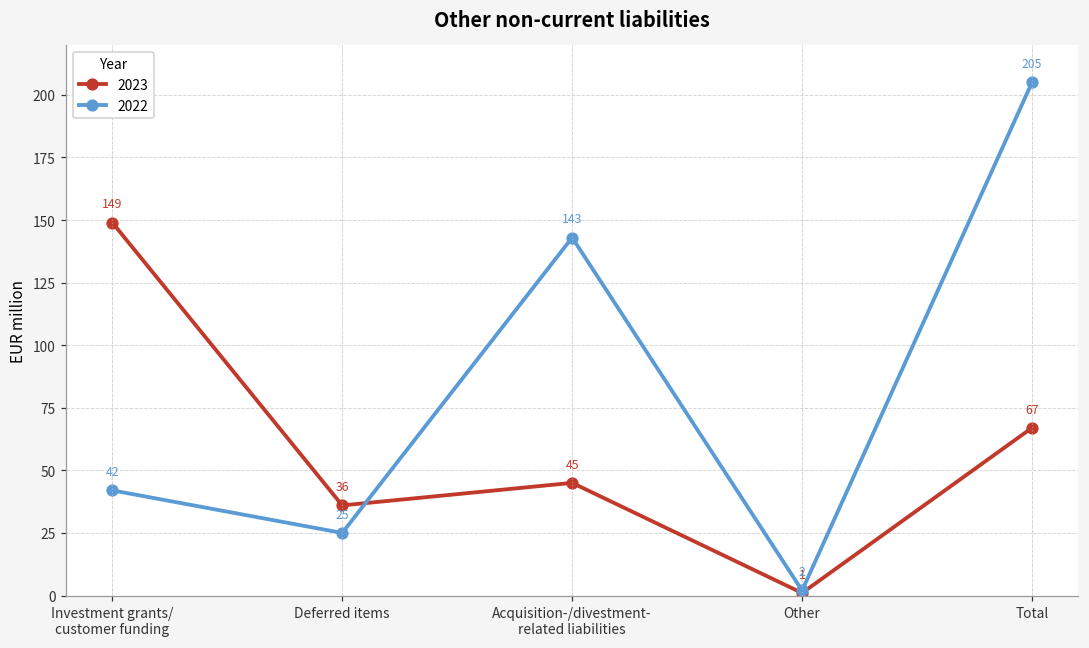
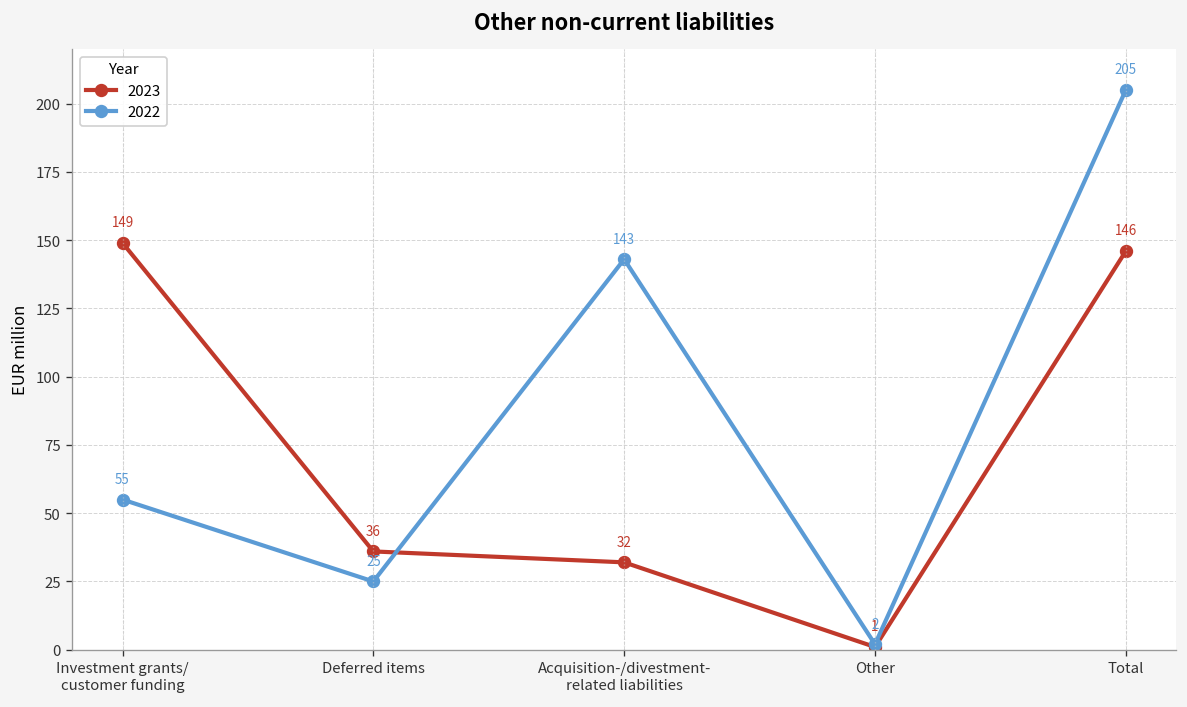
2022, Investment grants/ customer funding: 42 -> 55
2023, Acquisition-/divestment- related liabilities: 45 -> 32
2023, Total: 67 -> 146
